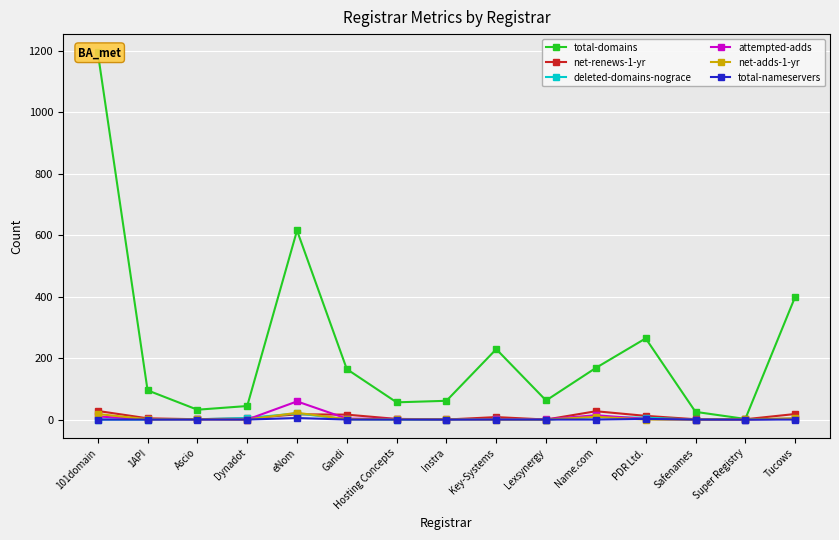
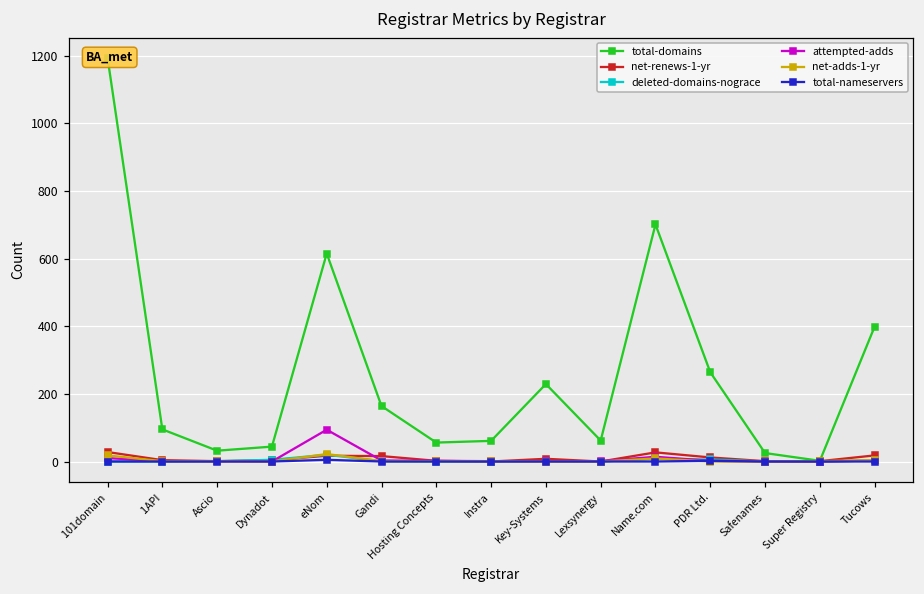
attempted-adds, eNom: 60 -> 90
total-domains, Name.com: 170 -> 700
